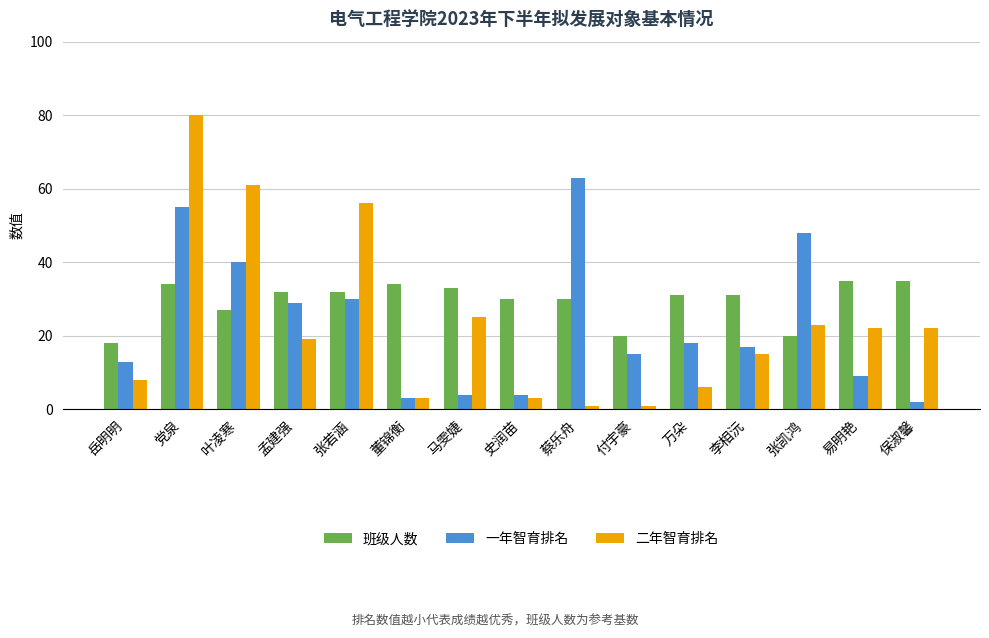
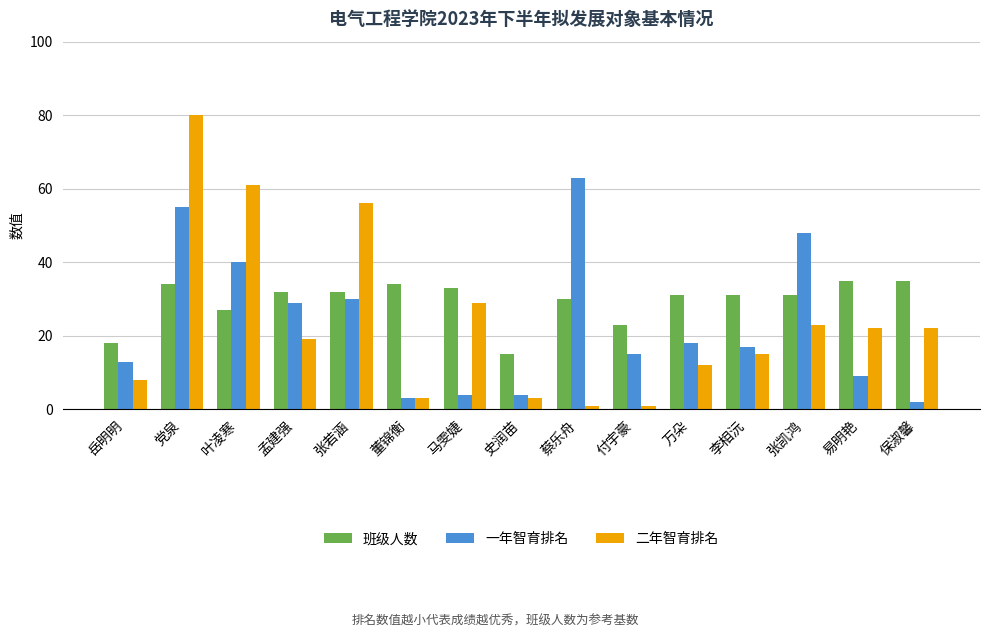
二年智育排名, 马雯婕: 25 -> 29
班级人数, 史润苗: 30 -> 15
班级人数, 付宇豪: 20 -> 23
二年智育排名, 万朵: 6 -> 12
班级人数, 张凯鸿: 20 -> 31
